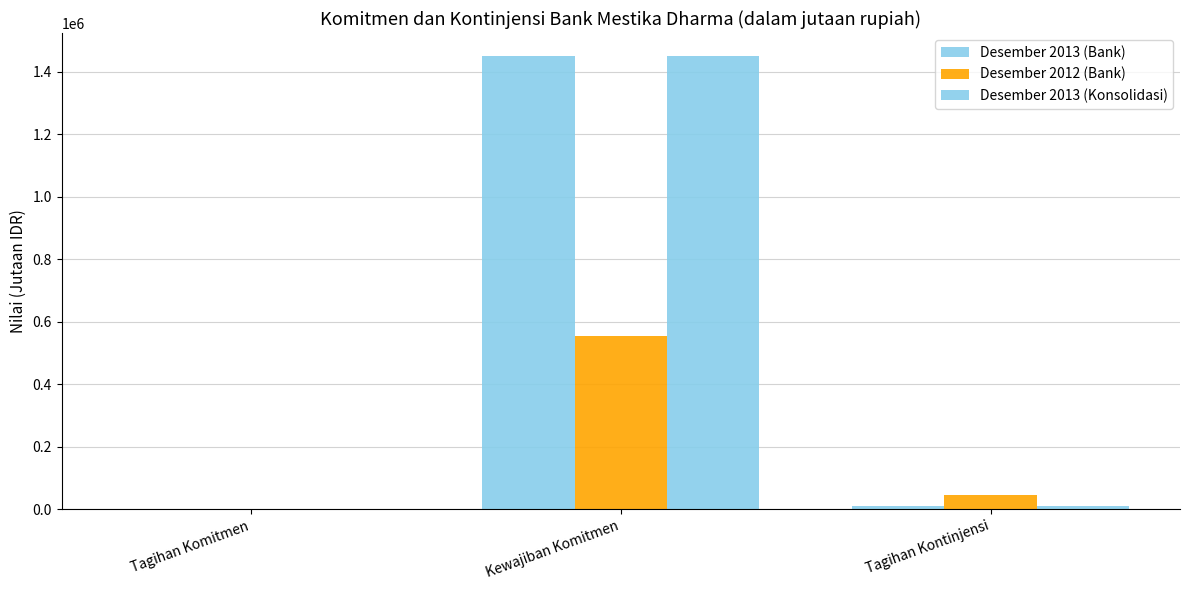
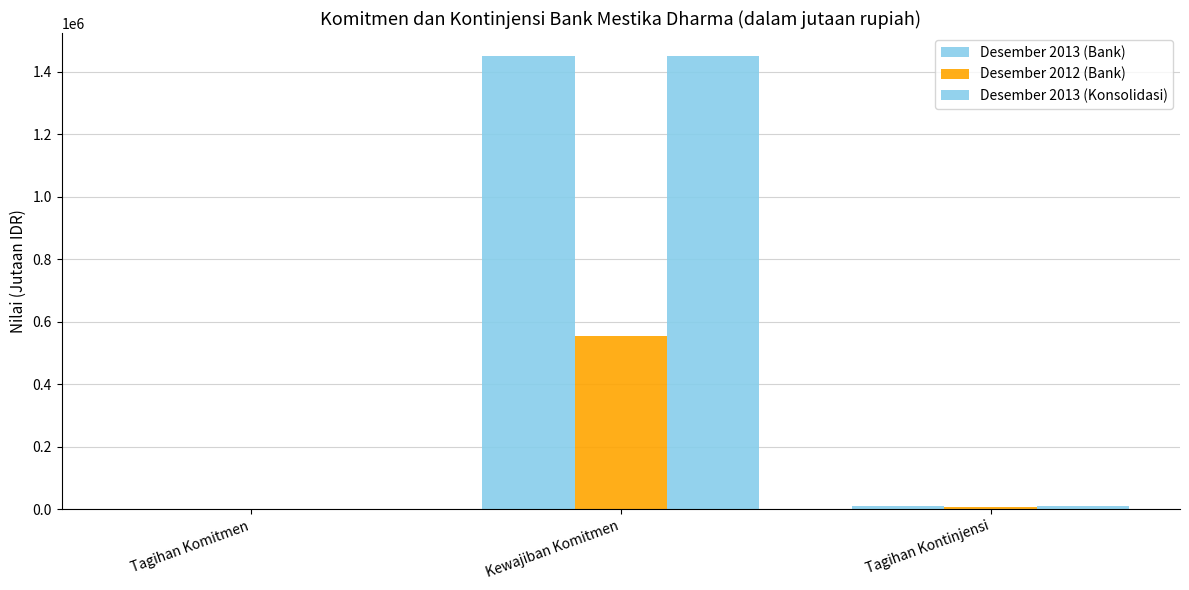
Desember 2012 (Bank), Tagihan Kontinjensi: 50000 -> 10000
